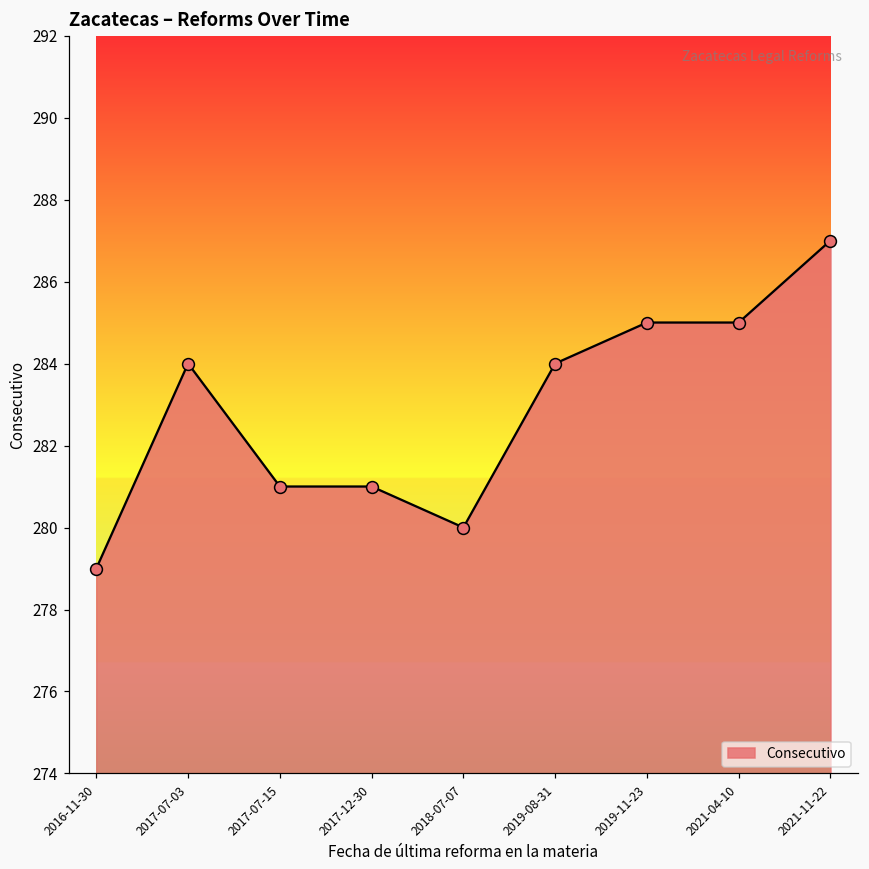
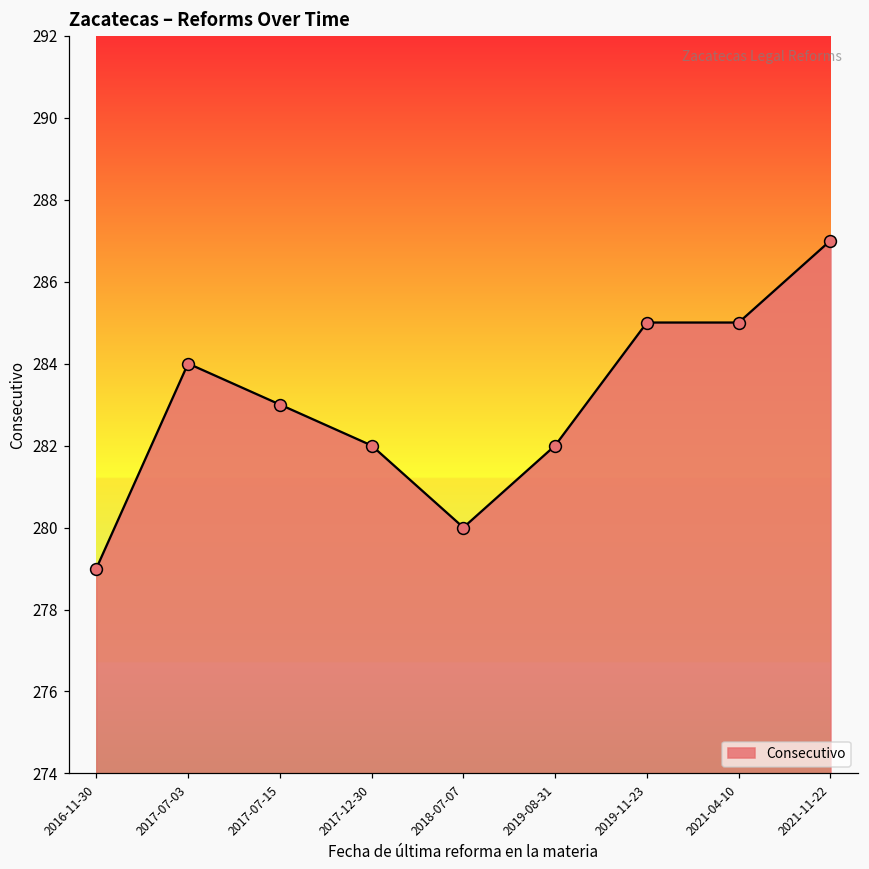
2017-07-15: 281 -> 283
2017-12-30: 281 -> 282
2019-08-31: 284 -> 282
